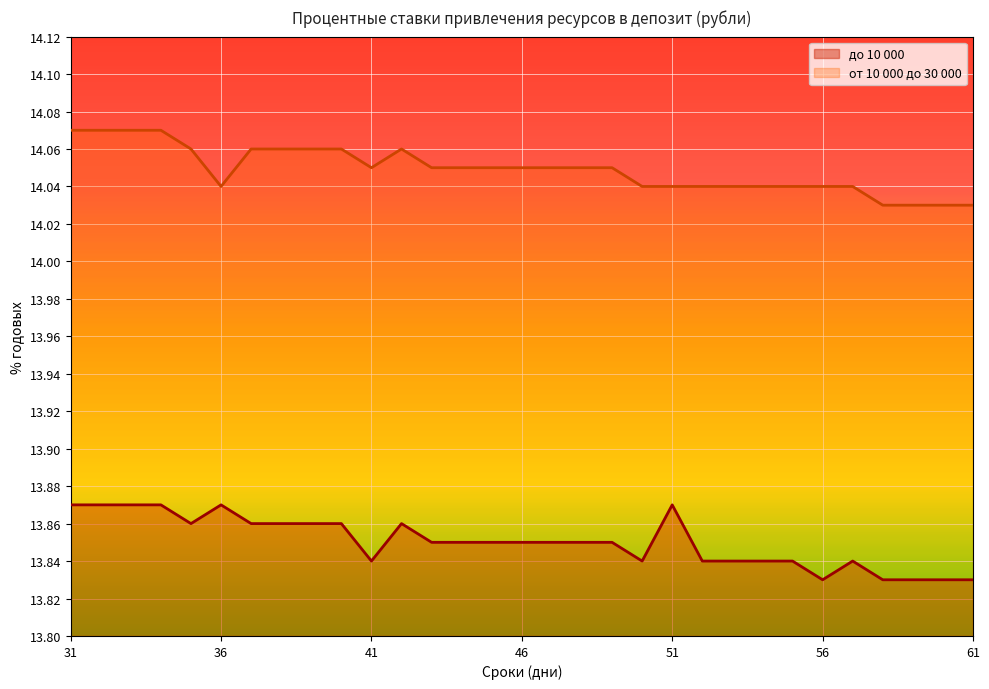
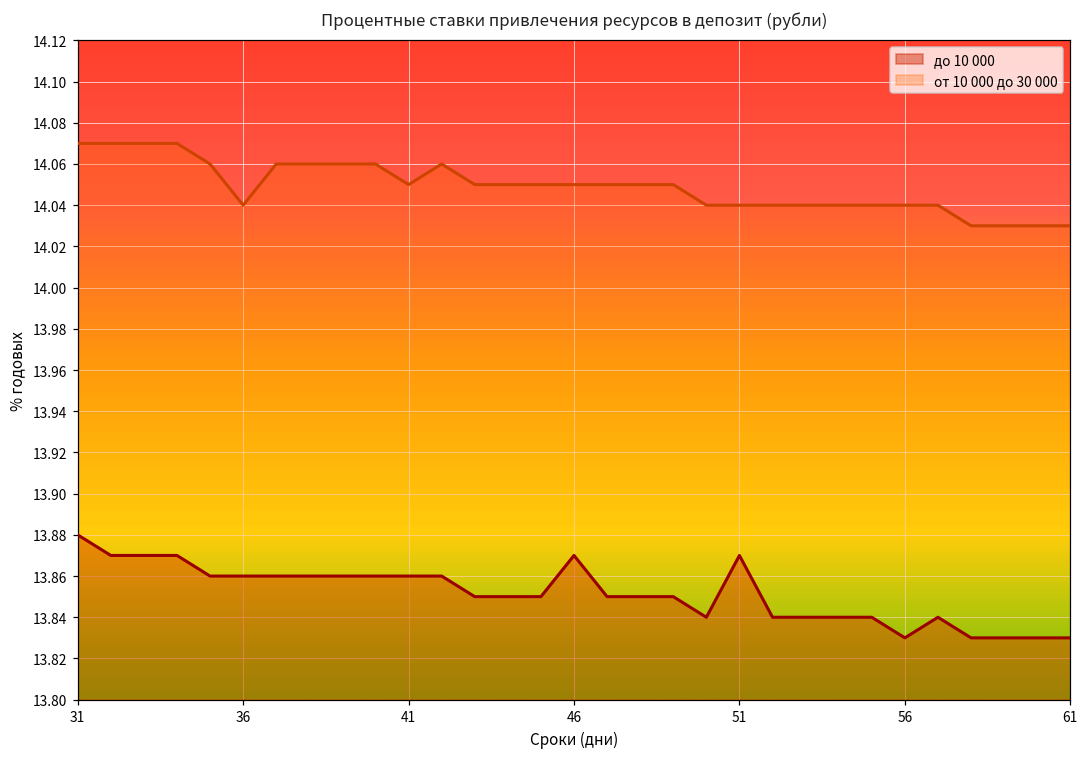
до 10 000, 31: 13.87 -> 13.88
до 10 000, 36: 13.87 -> 13.86
до 10 000, 41: 13.84 -> 13.86
до 10 000, 46: 13.85 -> 13.87
